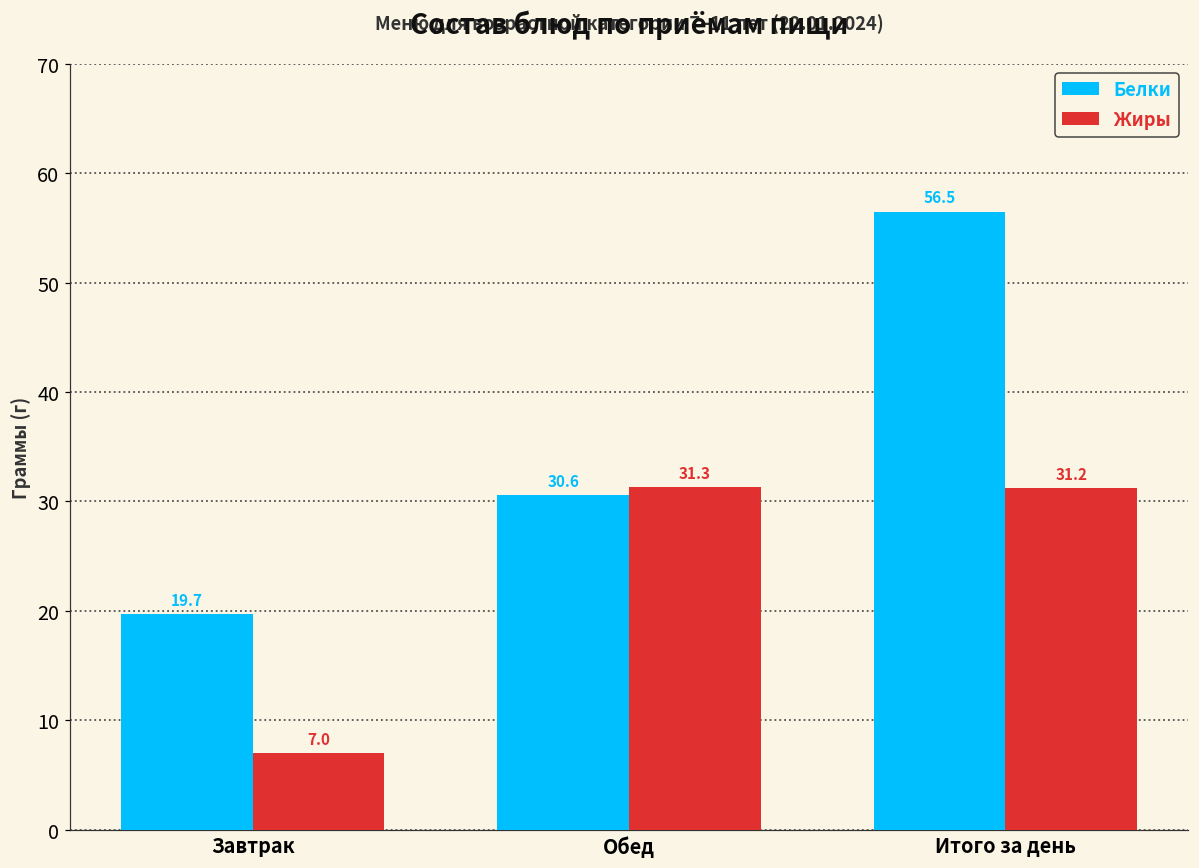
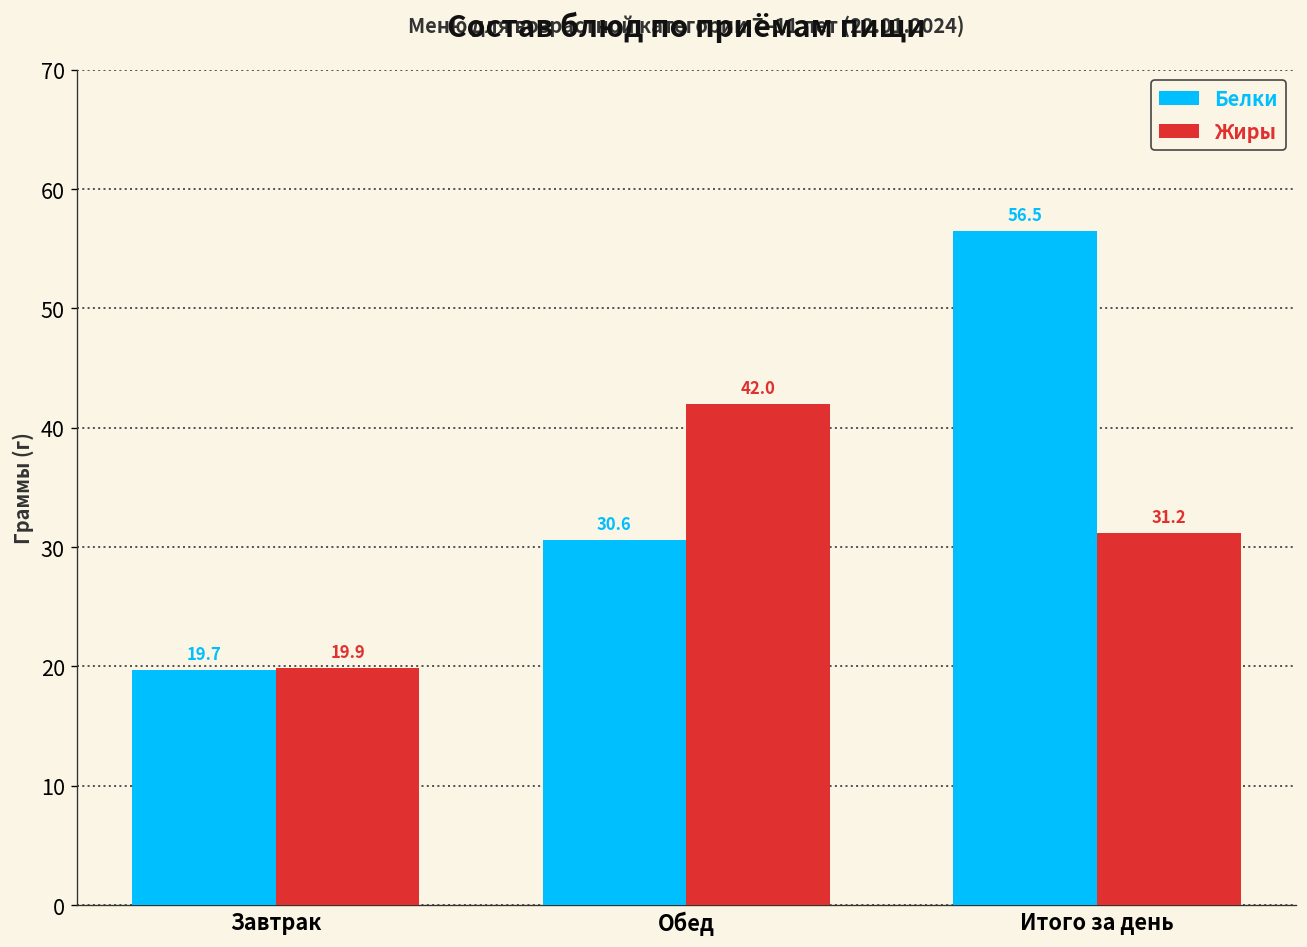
Жиры, Завтрак: 7.0 -> 19.9
Жиры, Обед: 31.3 -> 42.0
